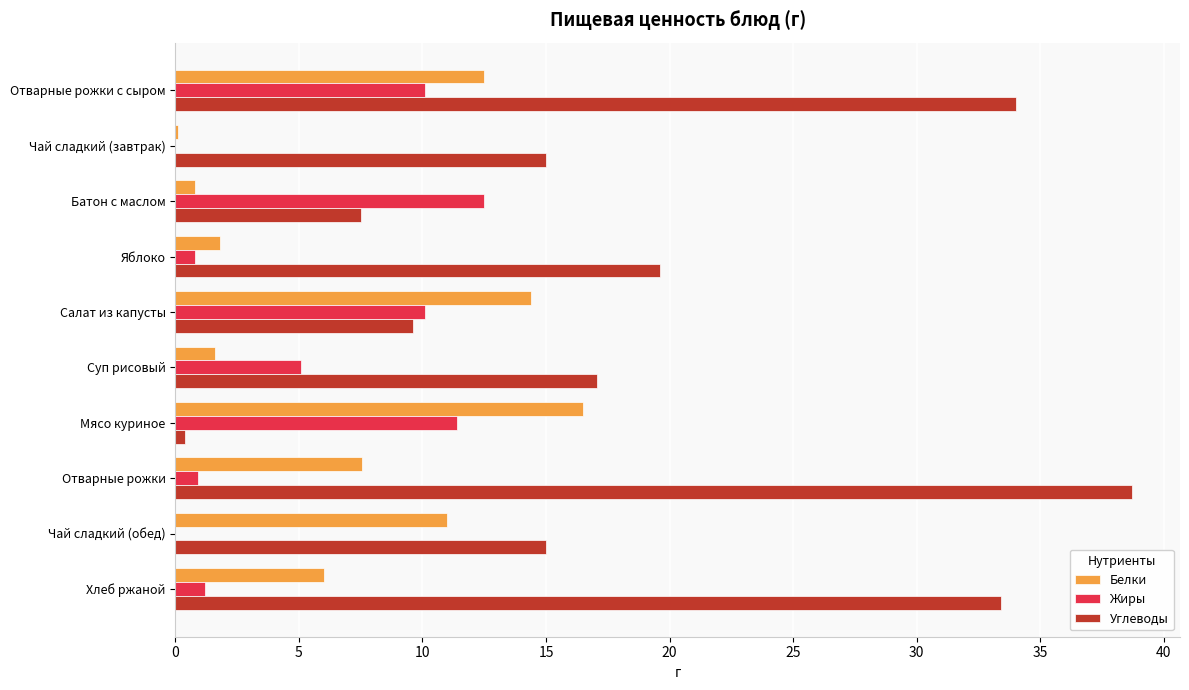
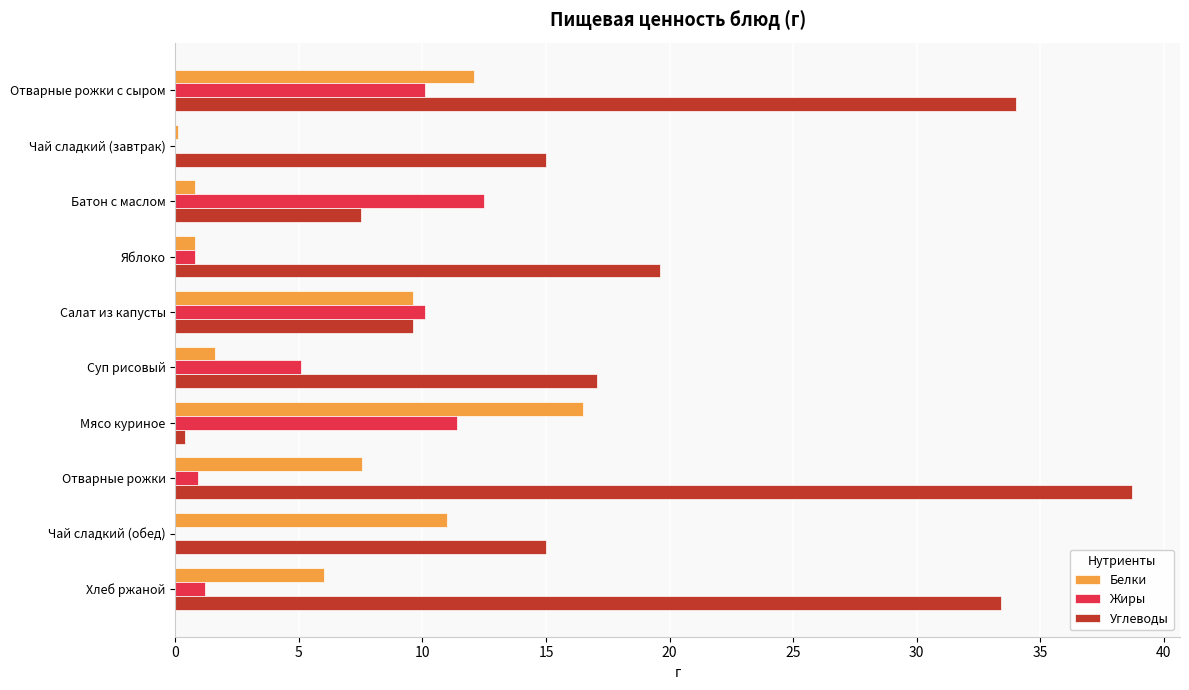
Белки, Отварные рожки с сыром: 12.5 -> 12.1
Белки, Яблоко: 1.8 -> 0.8
Белки, Салат из капусты: 14.4 -> 9.6
